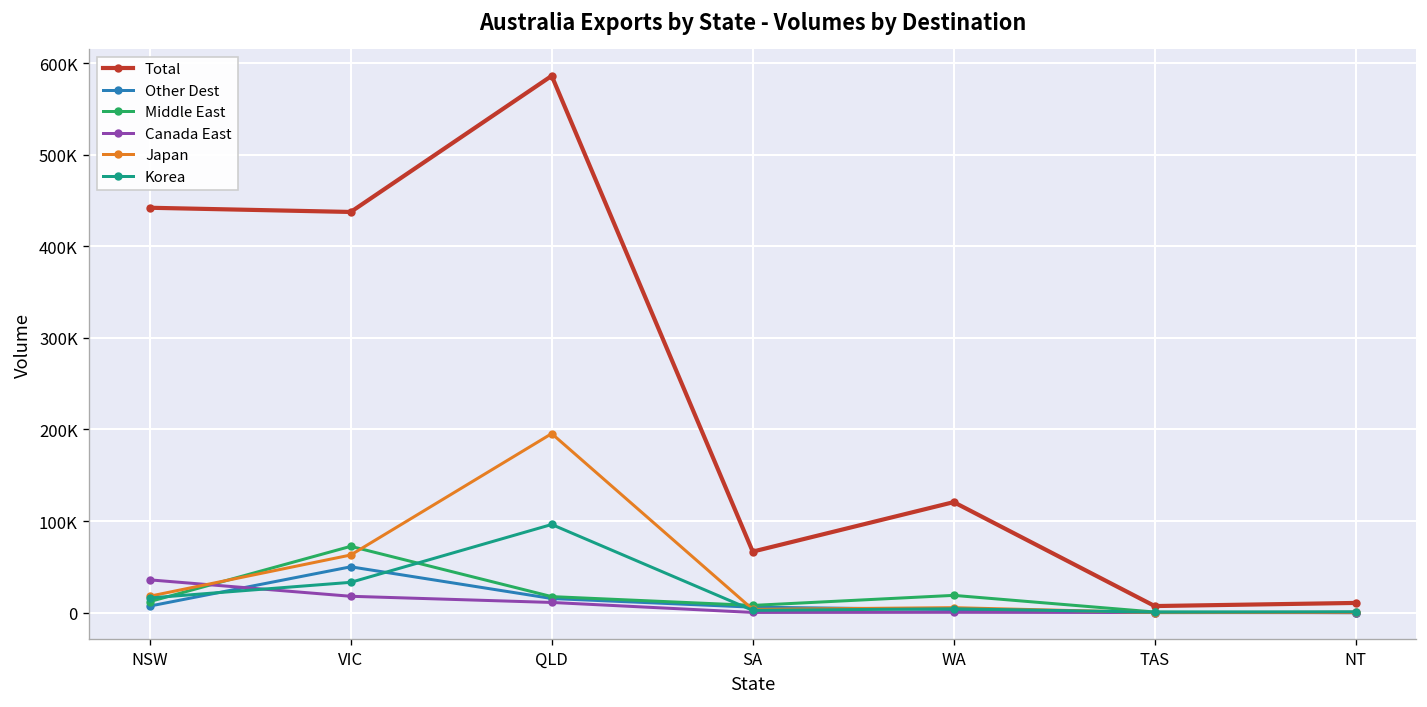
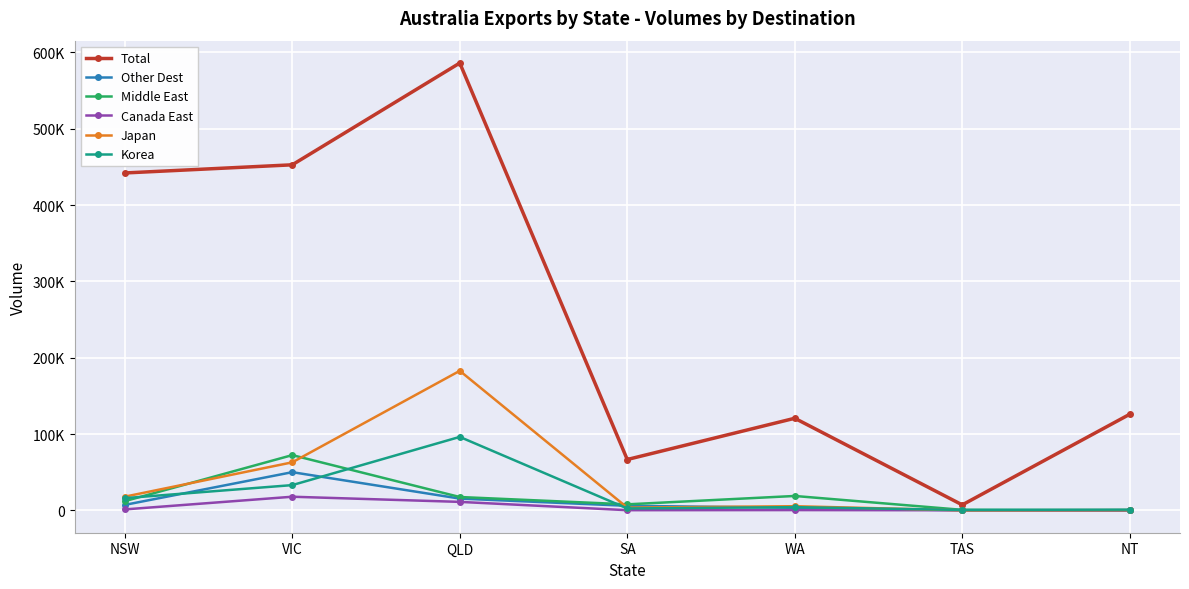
Canada East, NSW: 40000 -> 0
Total, VIC: 440000 -> 450000
Japan, QLD: 200000 -> 180000
Total, NT: 10000 -> 130000
